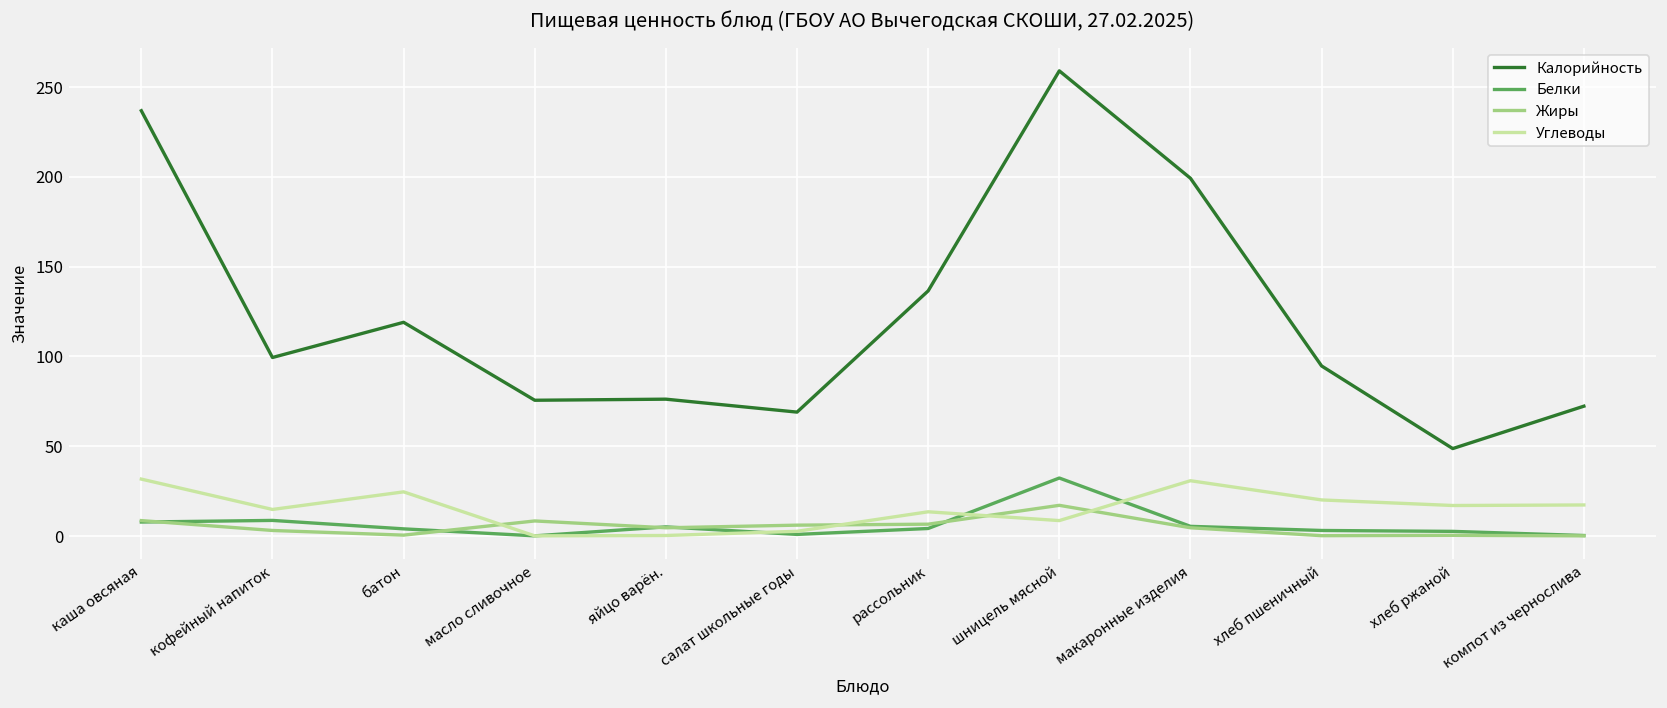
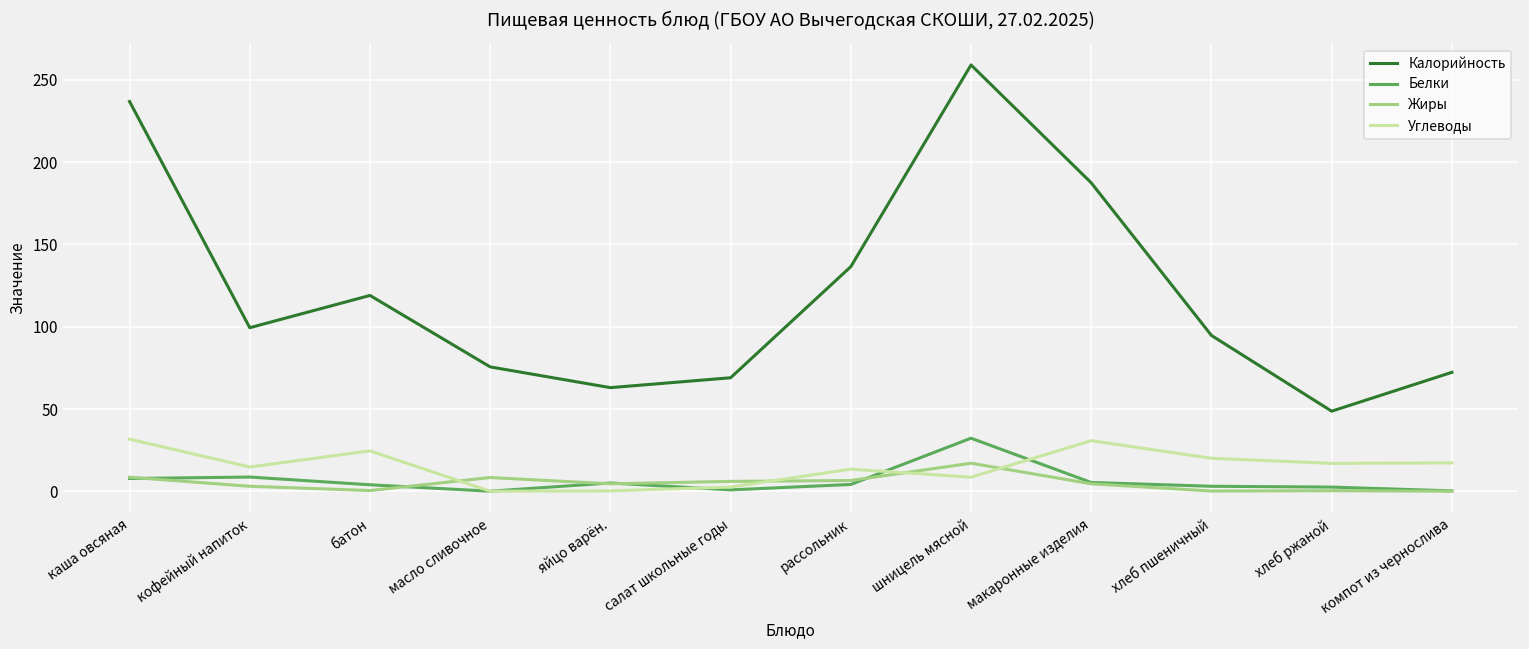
Калорийность, яйцо варён.: 76 -> 63
Калорийность, макаронные изделия: 199 -> 187
